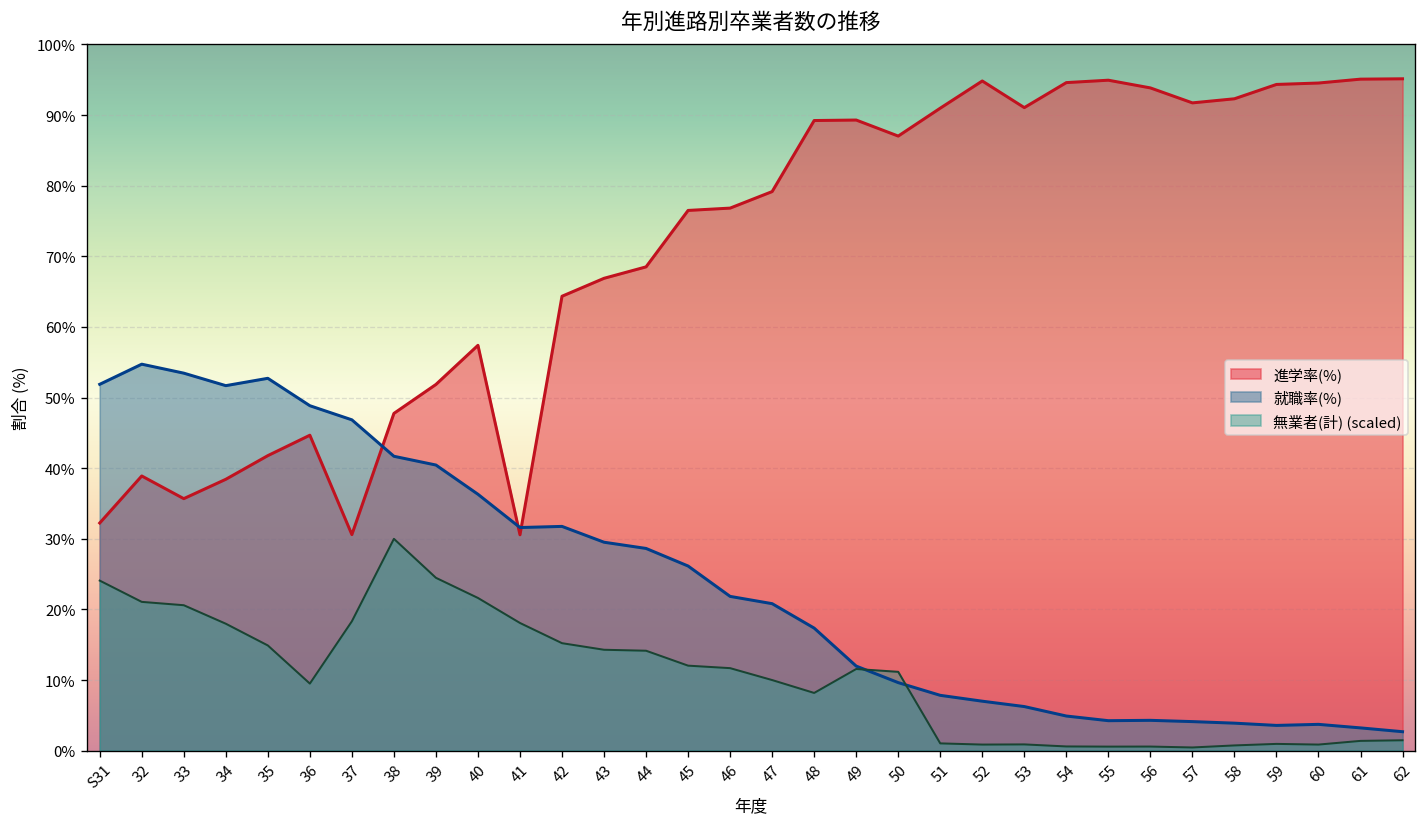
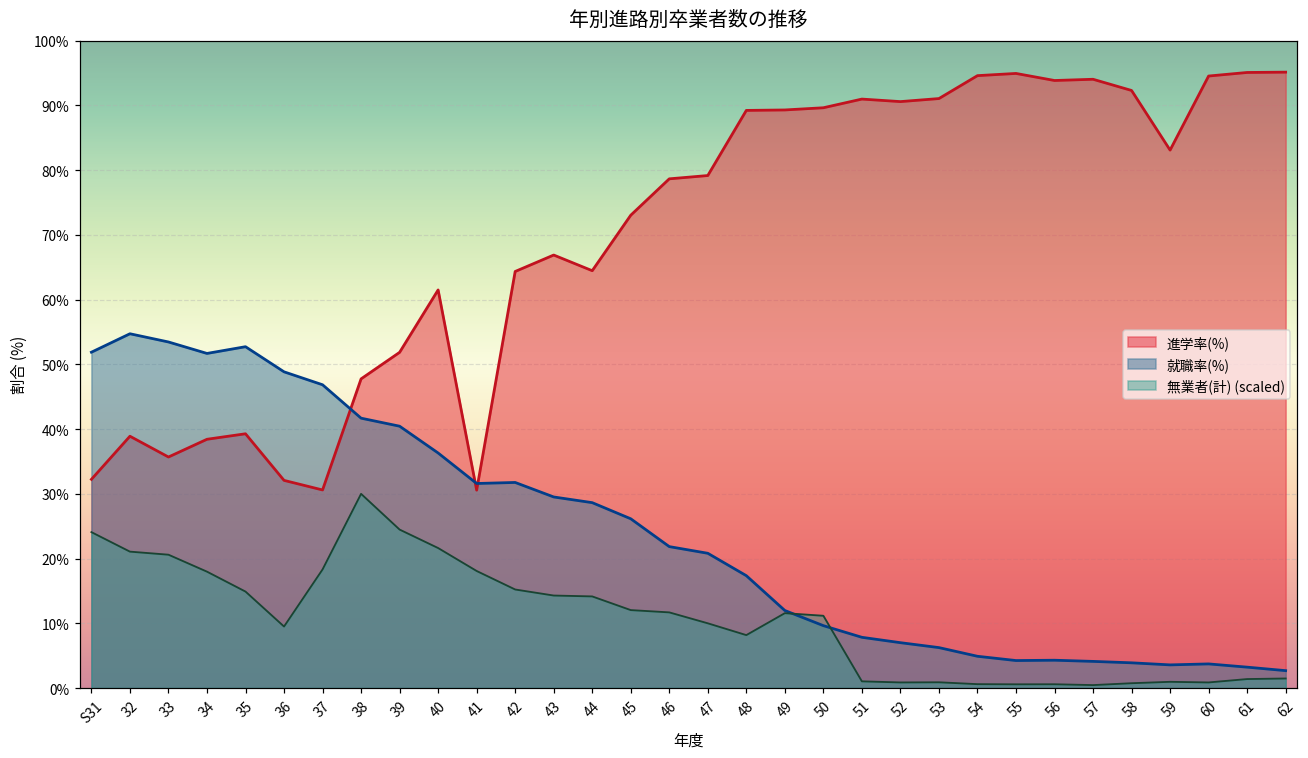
進学率(%), 35: 42% -> 39%
進学率(%), 36: 45% -> 32%
進学率(%), 40: 57% -> 62%
進学率(%), 44: 69% -> 64%
進学率(%), 45: 77% -> 73%
進学率(%), 46: 77% -> 79%
進学率(%), 50: 87% -> 90%
進学率(%), 52: 95% -> 91%
進学率(%), 57: 92% -> 94%
進学率(%), 59: 94% -> 83%
